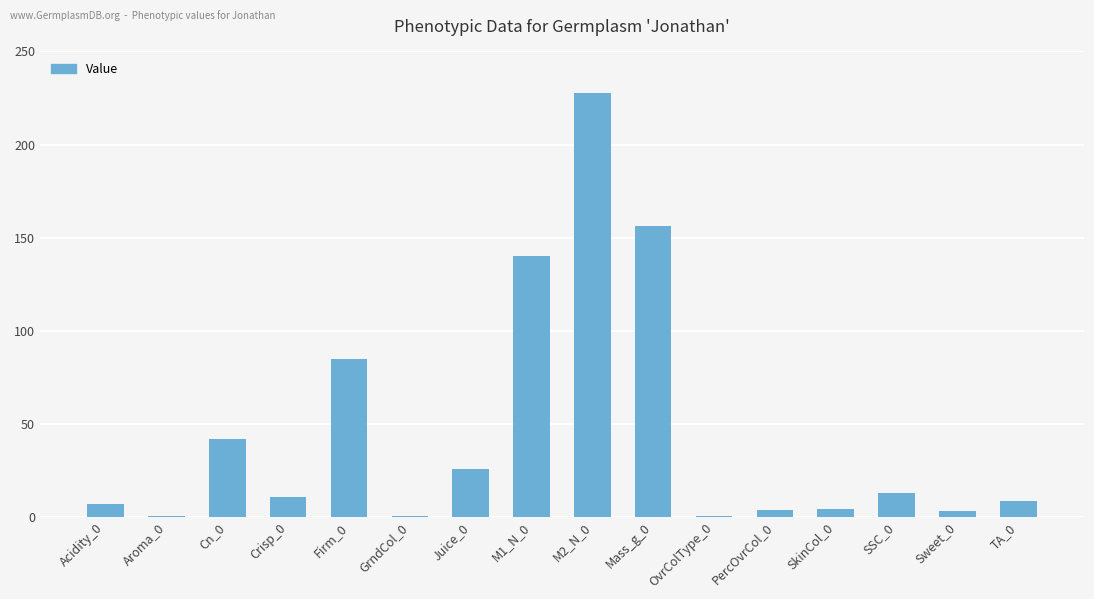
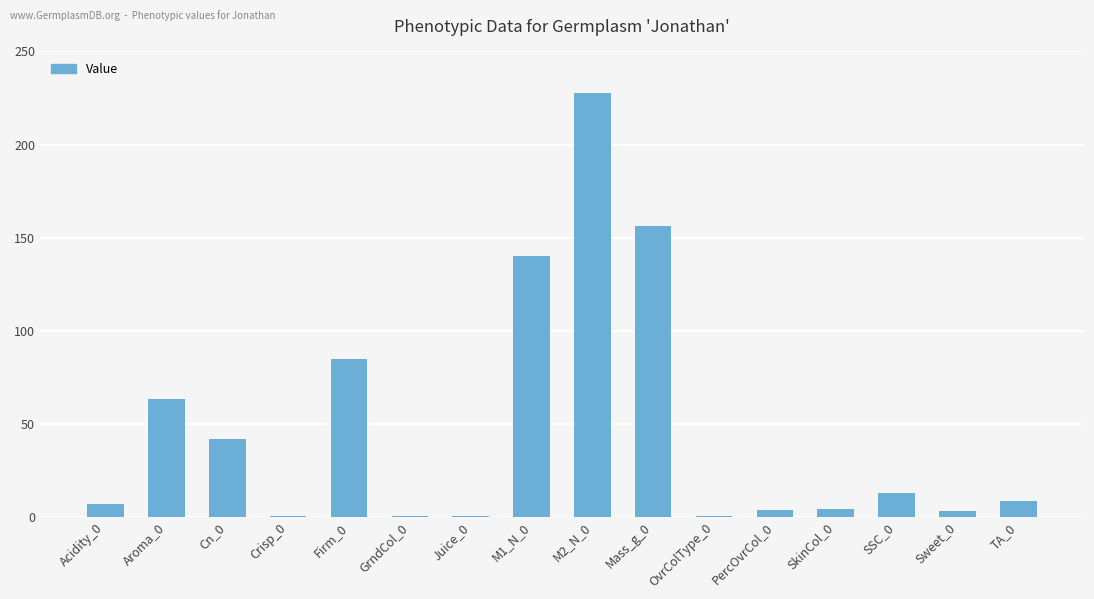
Aroma_0: 0 -> 63
Crisp_0: 11 -> 1
Juice_0: 26 -> 1
